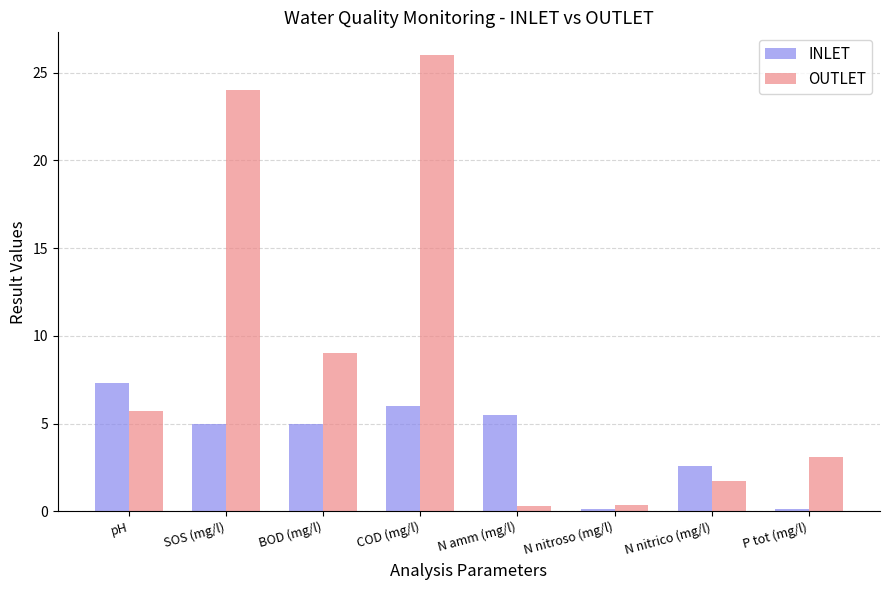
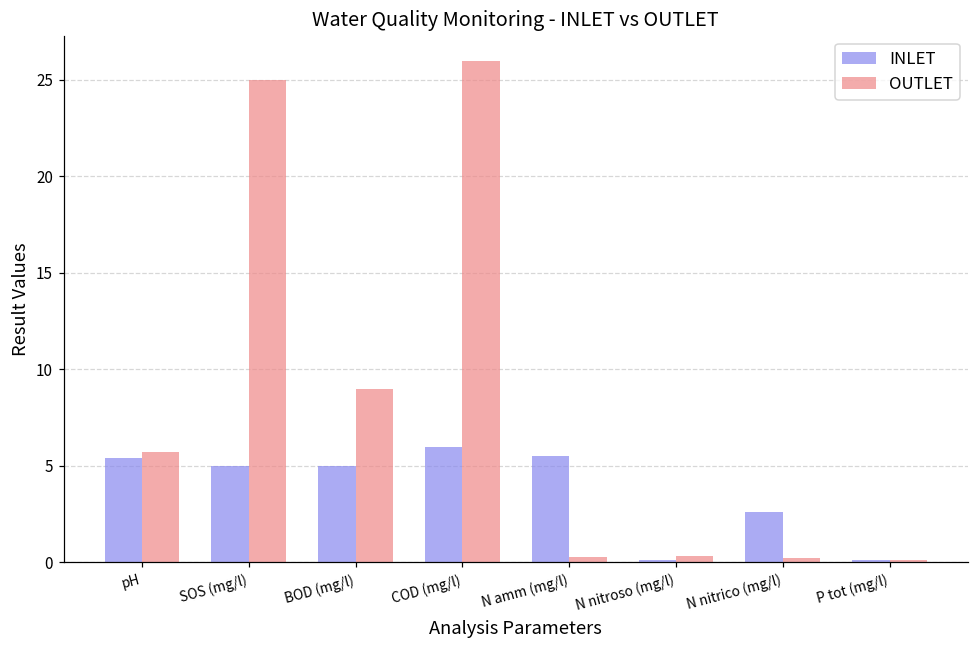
INLET, pH: 7.3 -> 5.4
OUTLET, SOS (mg/l): 24 -> 25
OUTLET, N nitrico (mg/l): 1.7 -> 0.2
OUTLET, P tot (mg/l): 3.1 -> 0.1
